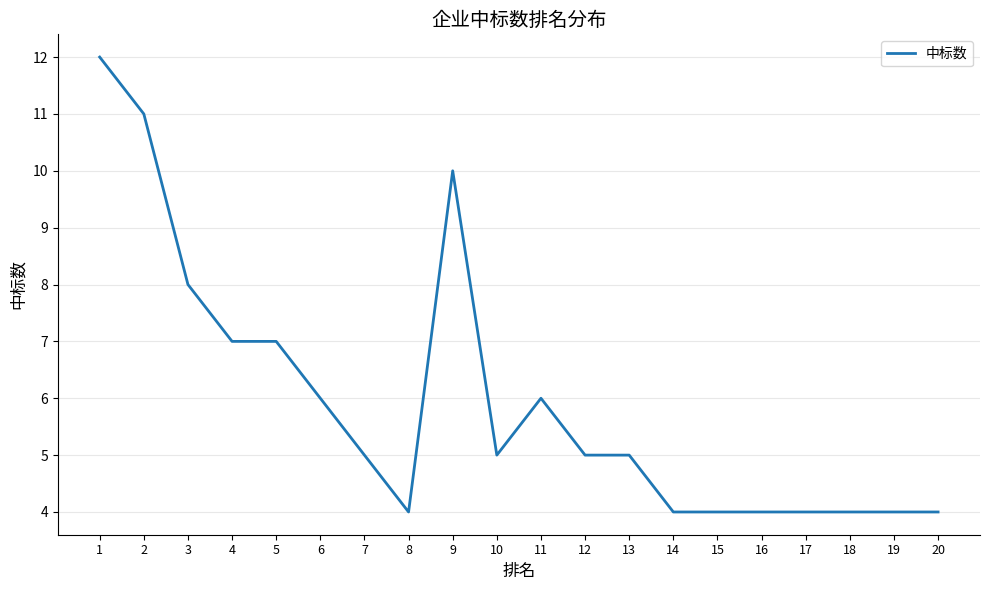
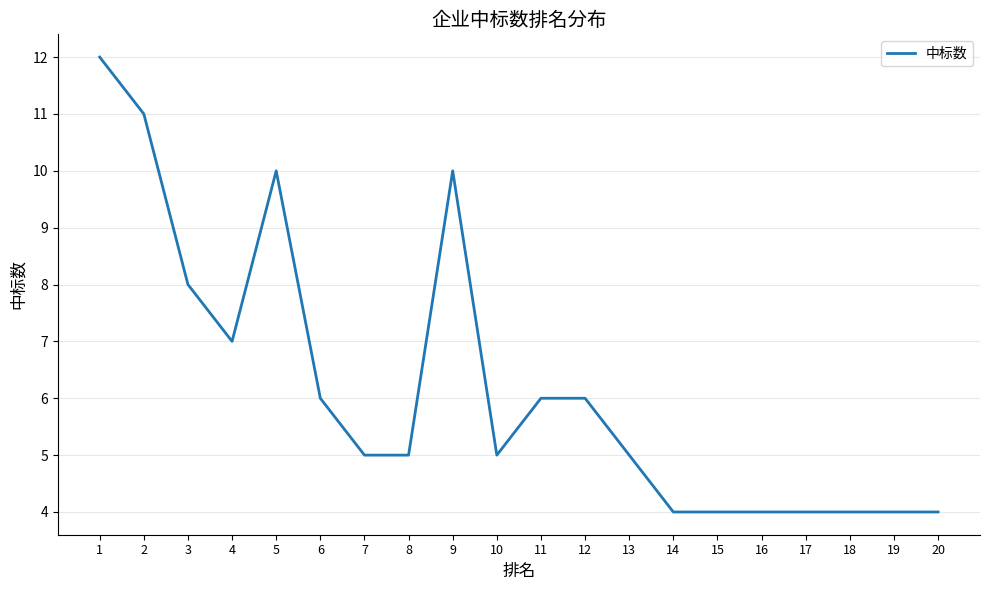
5: 7 -> 10
8: 4 -> 5
12: 5 -> 6
